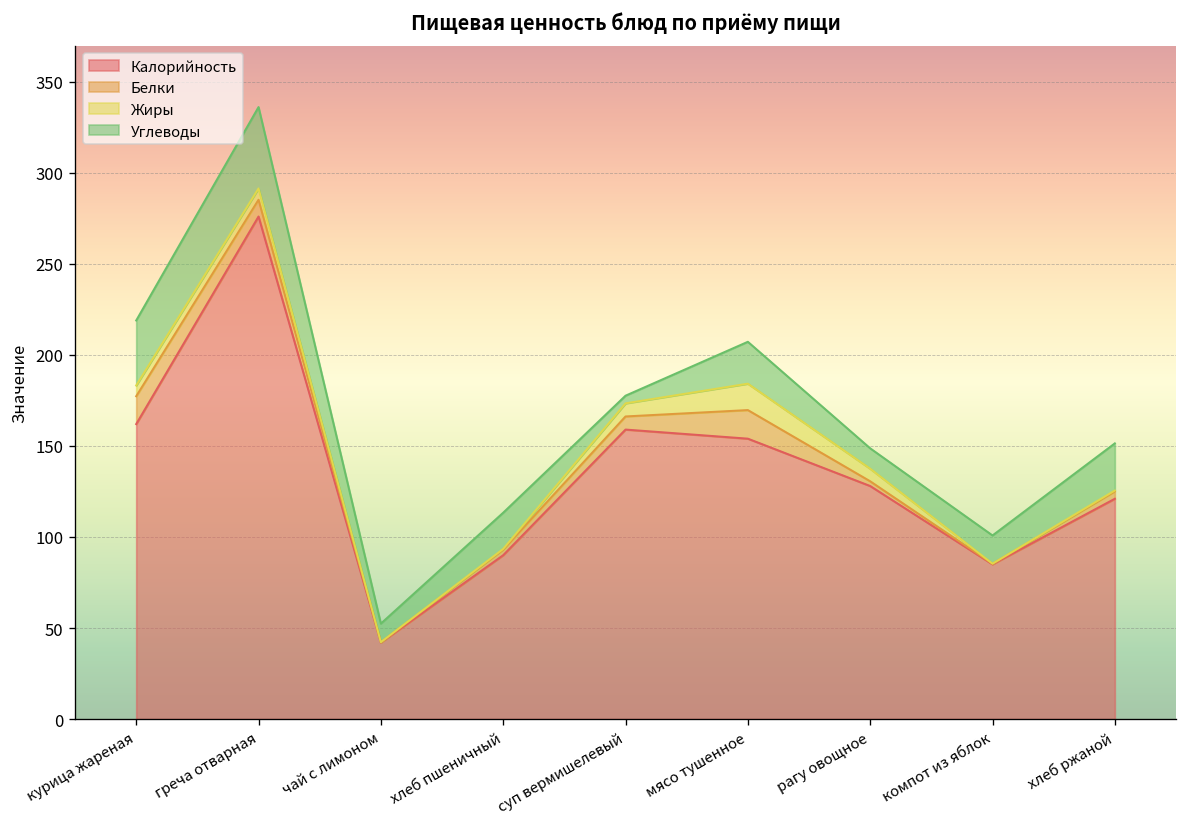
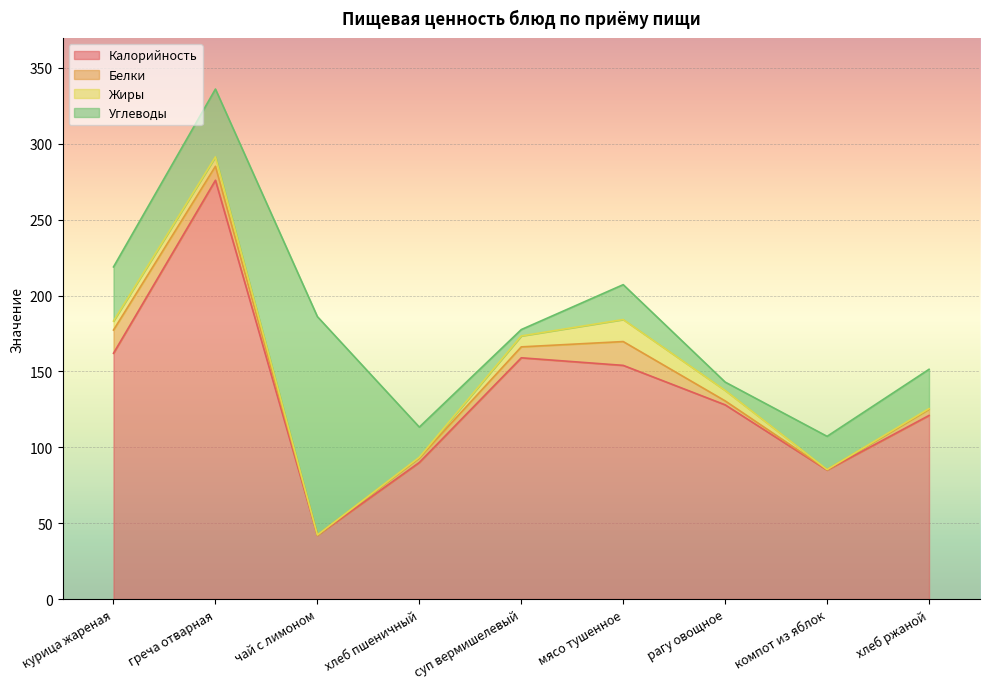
Углеводы, чай с лимоном: 10 -> 144
Углеводы, рагу овощное: 11 -> 6
Углеводы, компот из яблок: 16 -> 22
